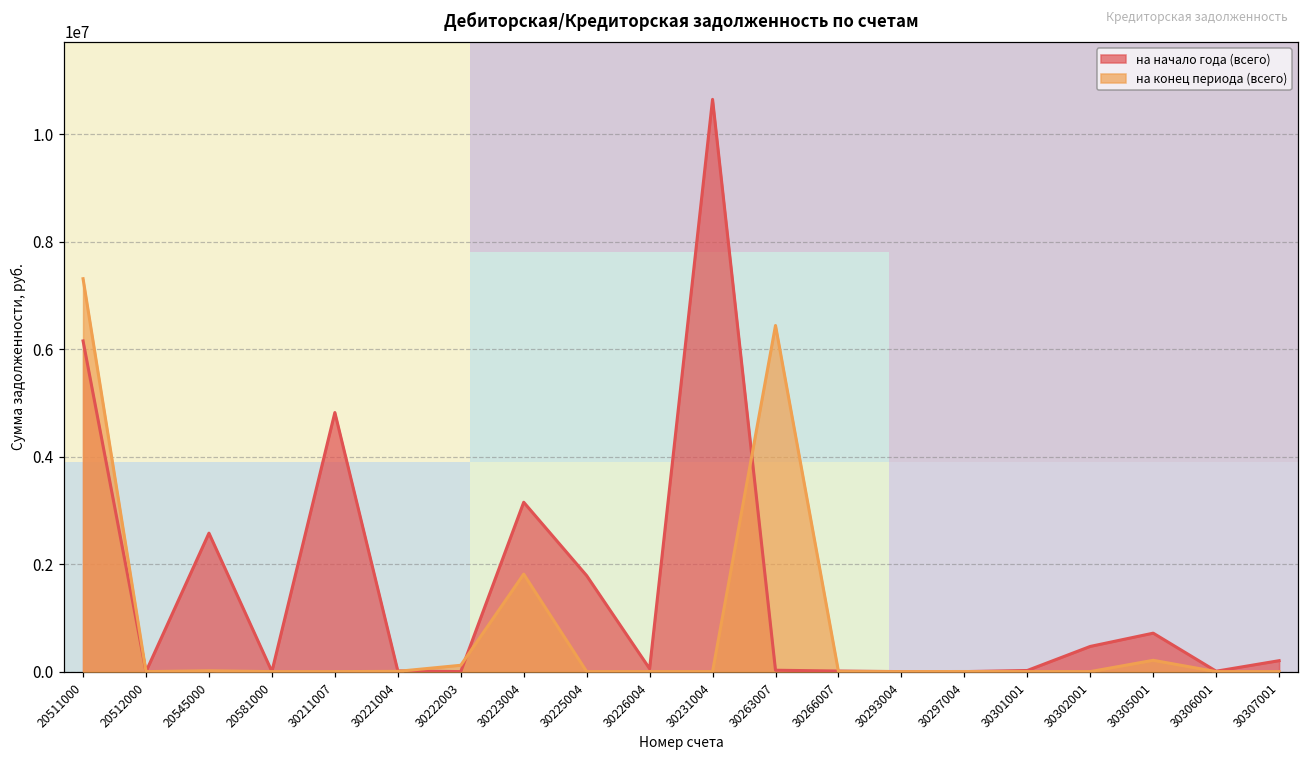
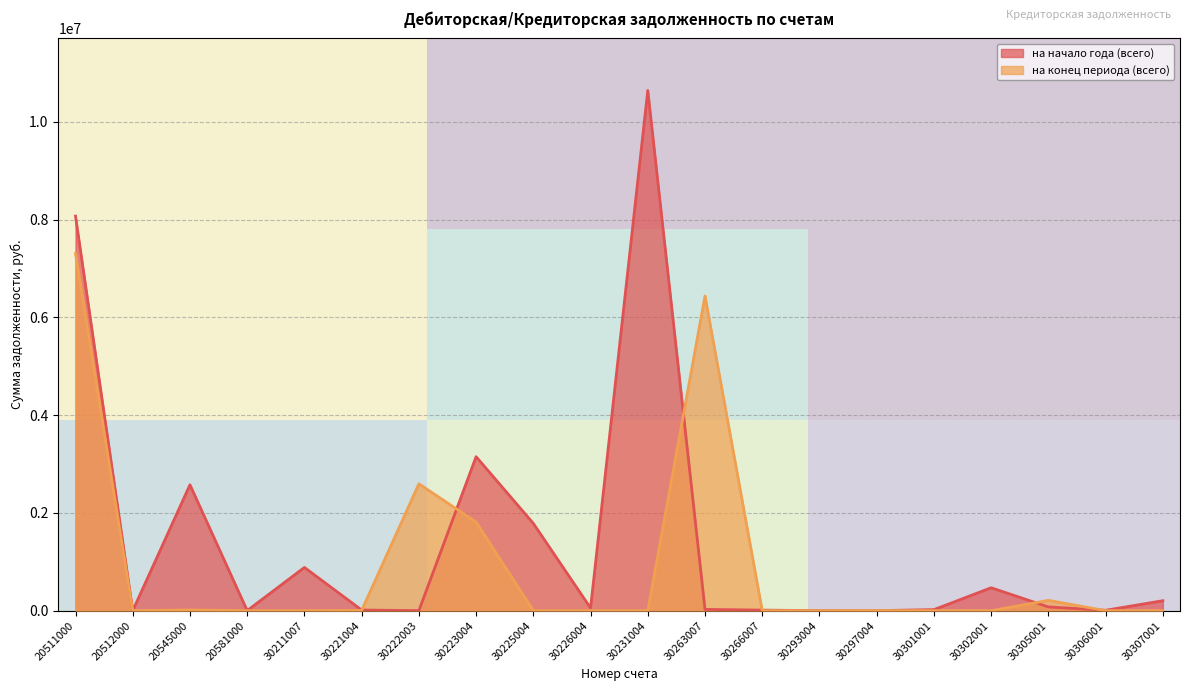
на начало года (всего), 20511000: 6200000 -> 8100000
на начало года (всего), 30211007: 4800000 -> 900000
на конец периода (всего), 30222003: 100000 -> 2600000
на начало года (всего), 30305001: 700000 -> 100000
